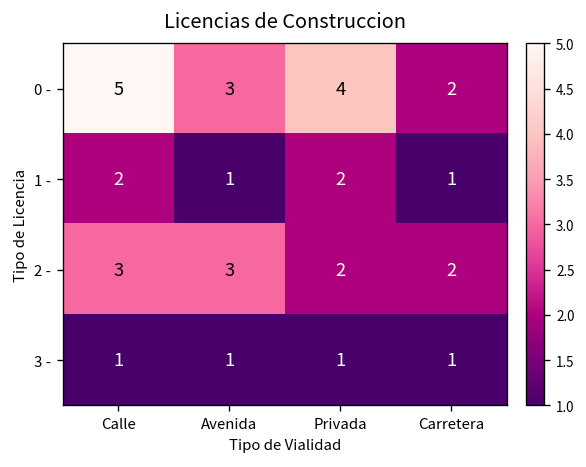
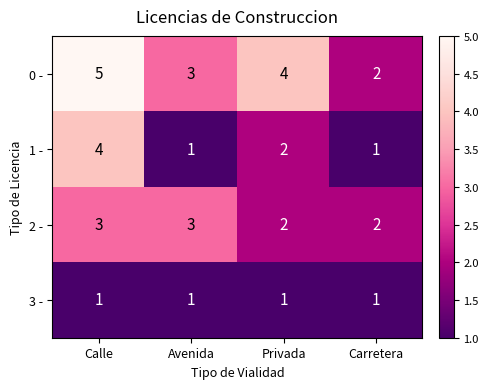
1 -, Calle: 2 -> 4
